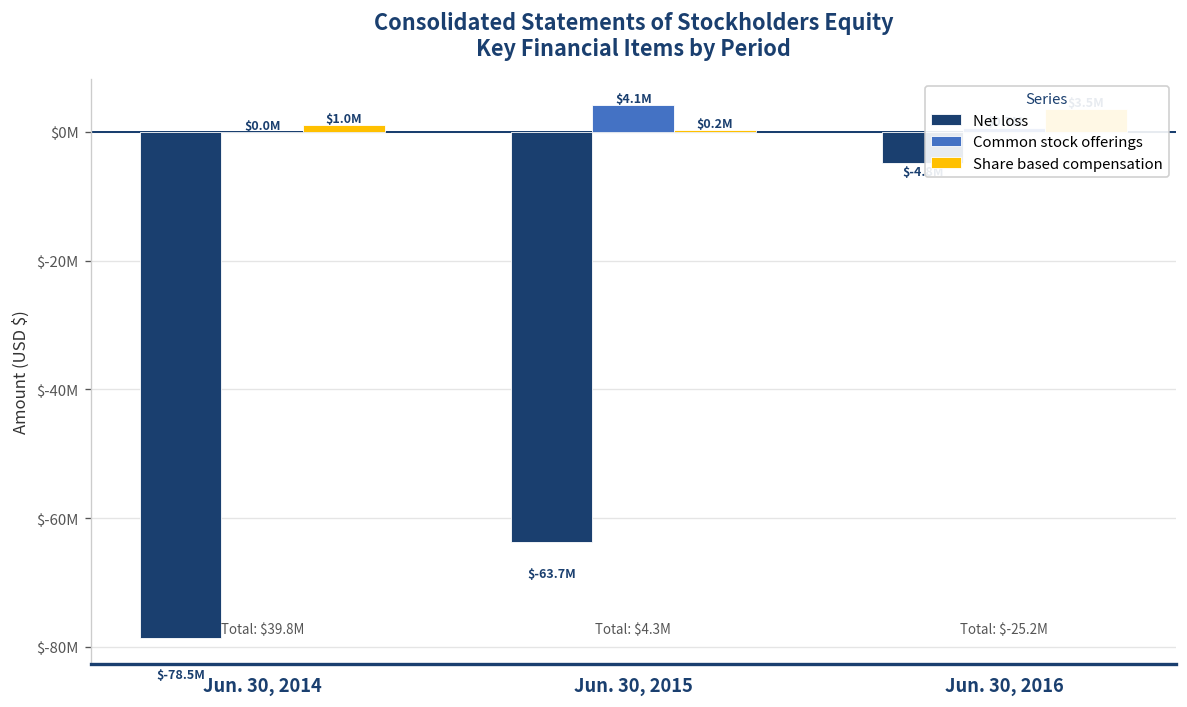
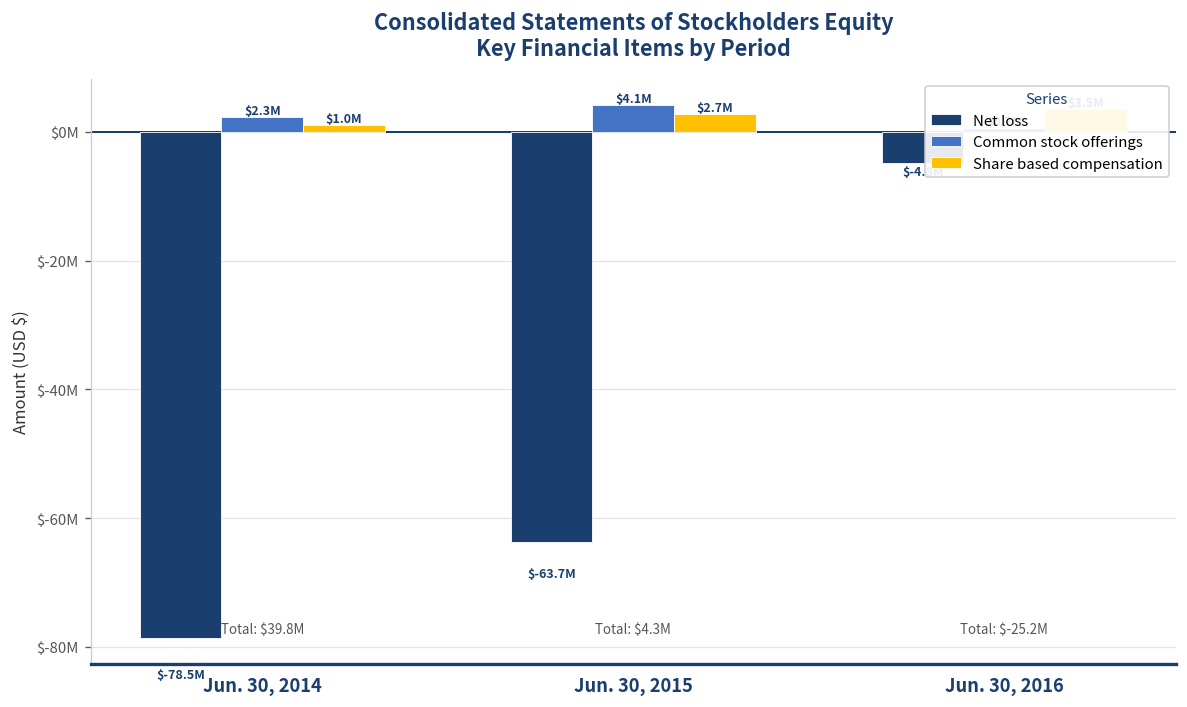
Common stock offerings, Jun. 30, 2014: $0.0M -> $2.3M
Share based compensation, Jun. 30, 2015: $0.2M -> $2.7M
